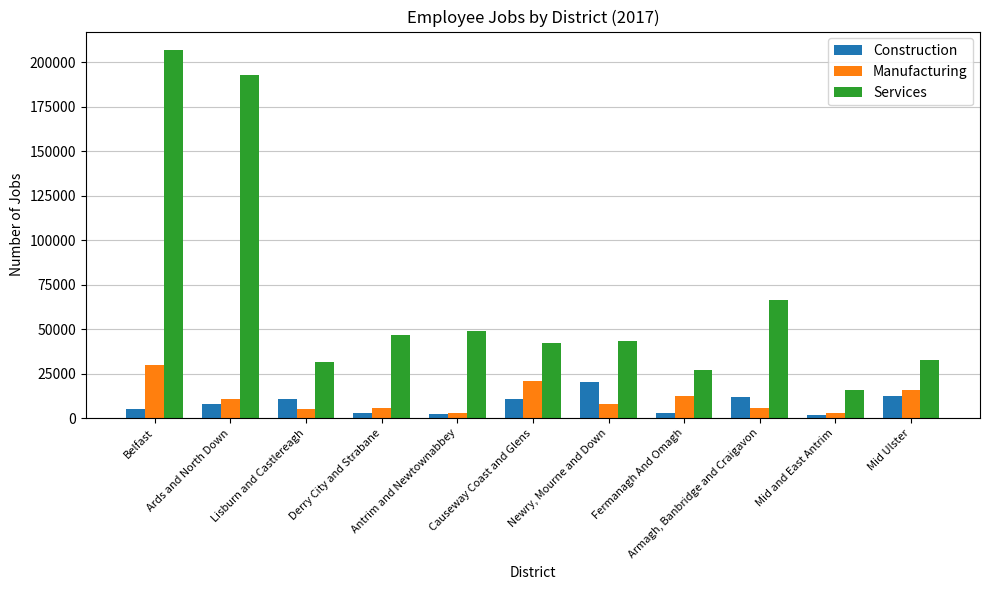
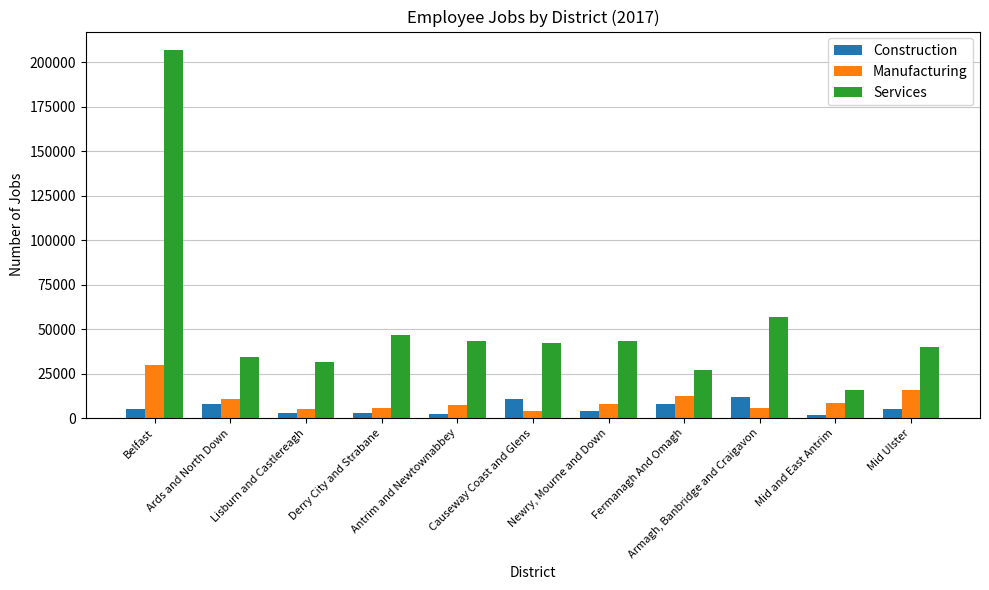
Services, Ards and North Down: 193000 -> 34000
Construction, Lisburn and Castlereagh: 11000 -> 3000
Manufacturing, Antrim and Newtownabbey: 3000 -> 7000
Services, Antrim and Newtownabbey: 49000 -> 43000
Manufacturing, Causeway Coast and Glens: 21000 -> 4000
Construction, Newry, Mourne and Down: 20000 -> 4000
Construction, Fermanagh And Omagh: 3000 -> 8000
Services, Armagh, Banbridge and Craigavon: 66000 -> 57000
Manufacturing, Mid and East Antrim: 3000 -> 8000
Construction, Mid Ulster: 12000 -> 5000
Services, Mid Ulster: 33000 -> 40000
